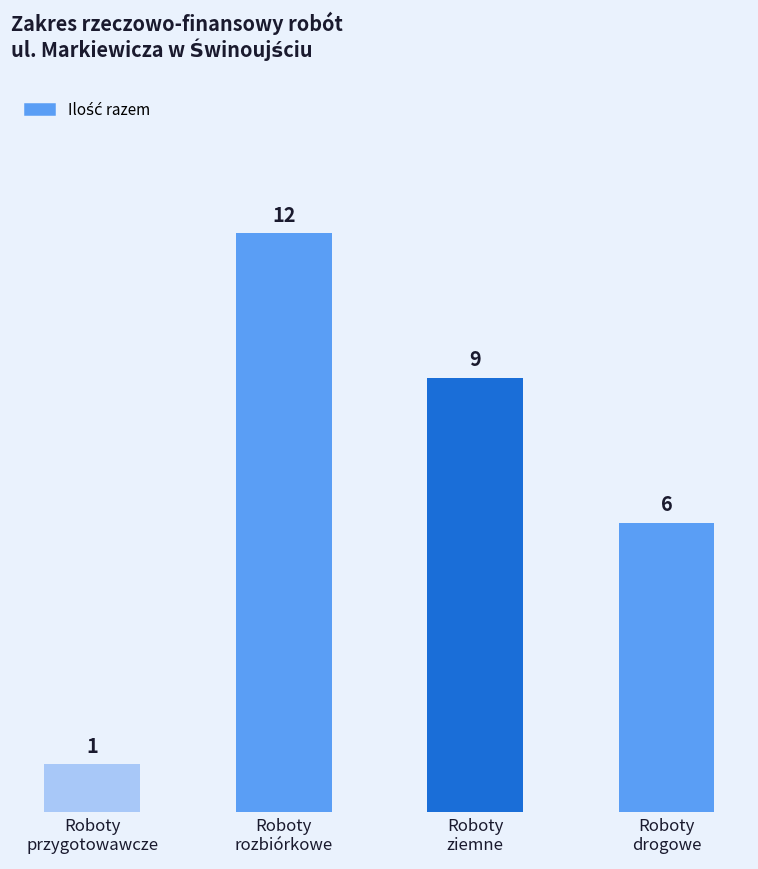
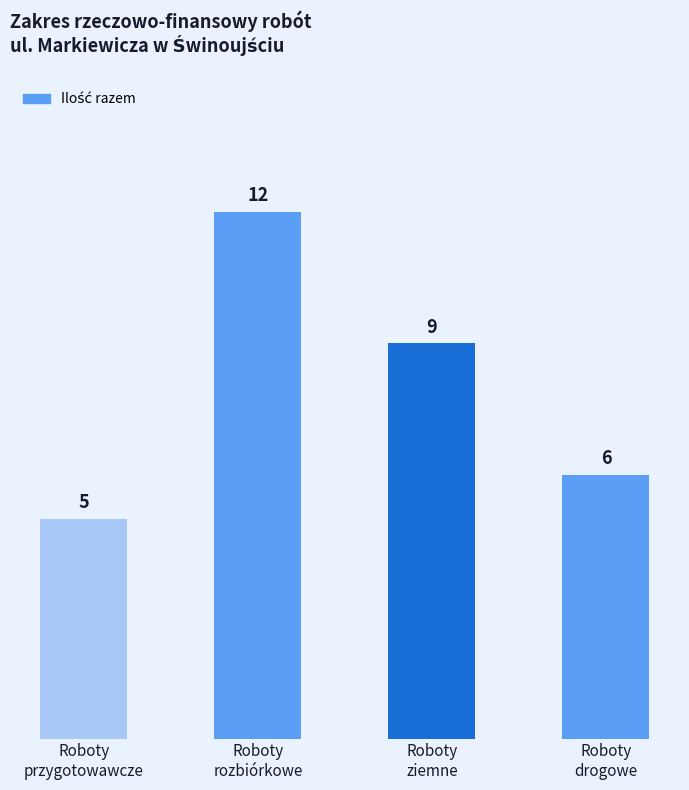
Roboty przygotowawcze: 1 -> 5
